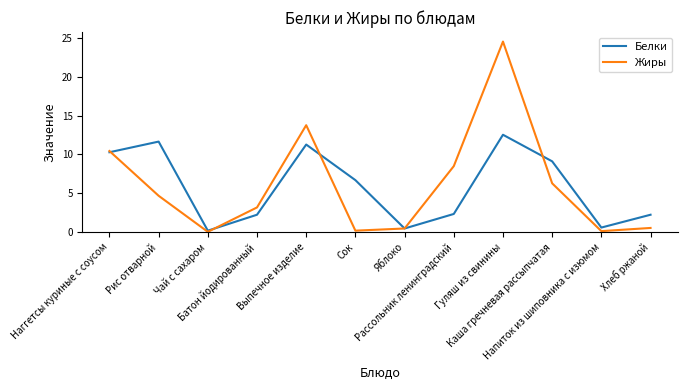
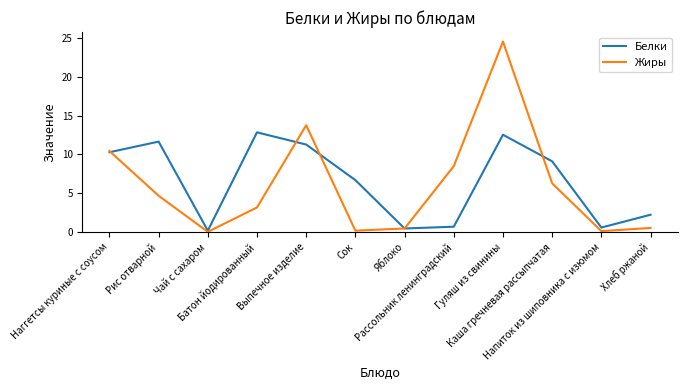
Белки, Батон йодированный: 2 -> 13
Белки, Рассольник ленинградский: 2 -> 1
